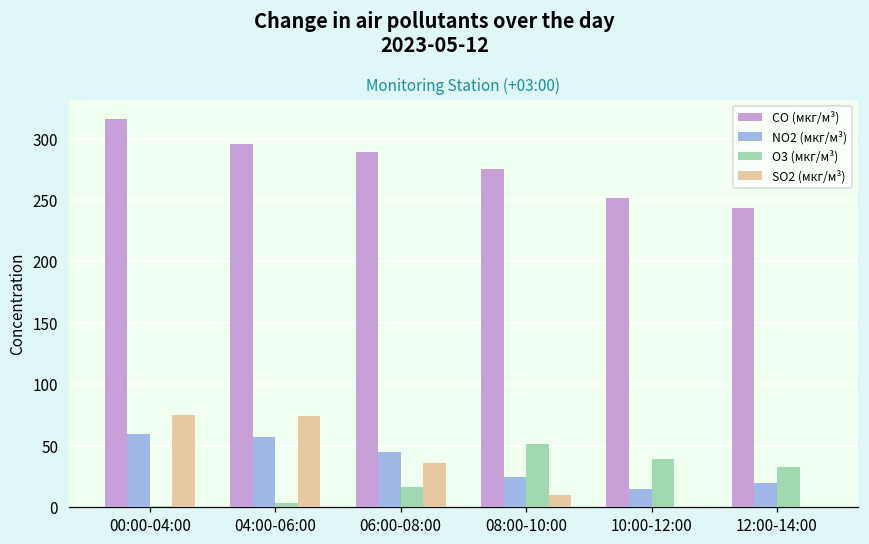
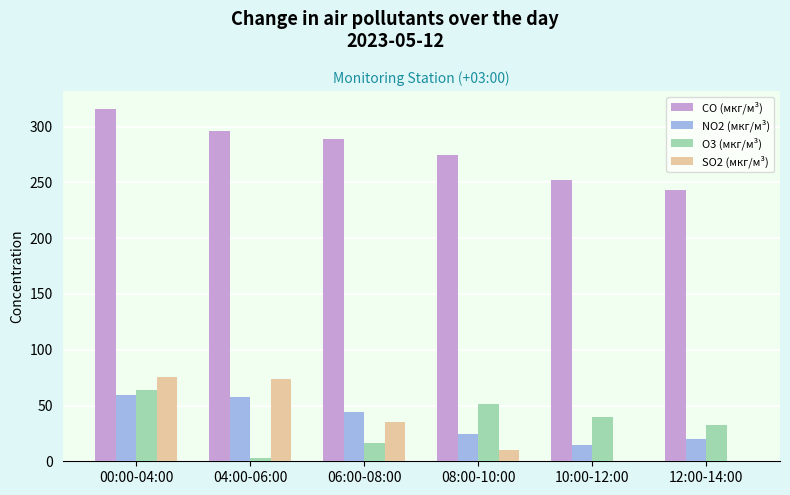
O3 (мкг/м³), 00:00-04:00: 1 -> 64
